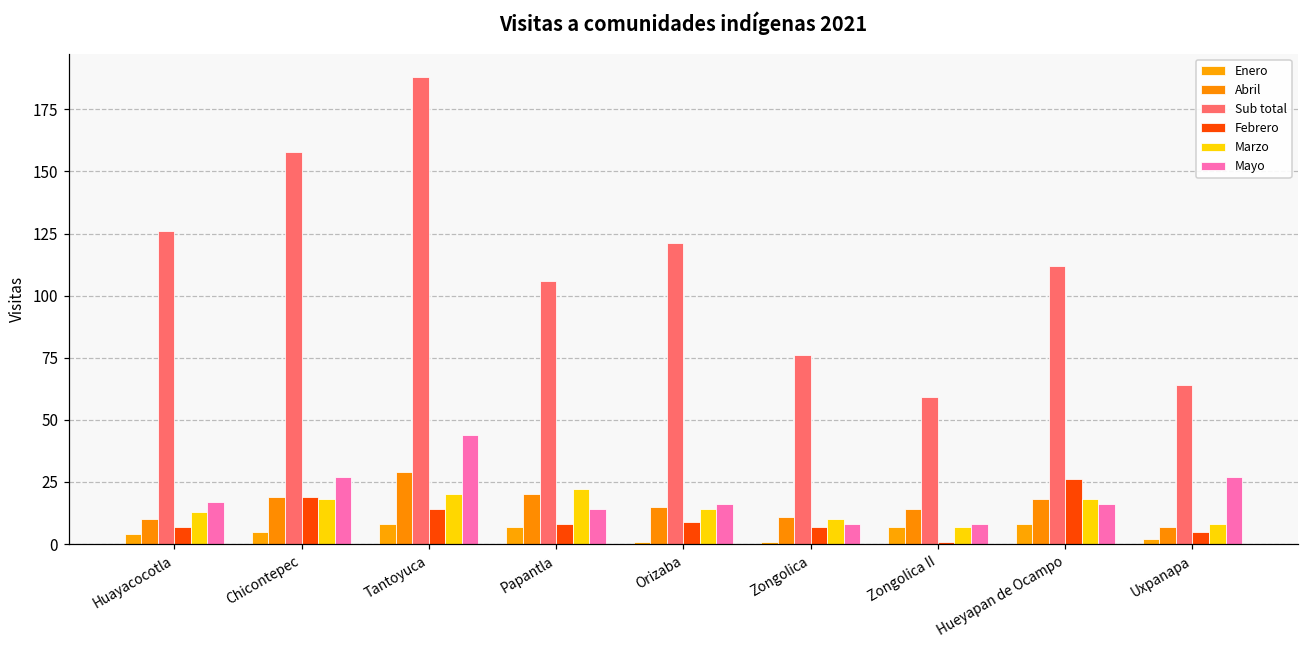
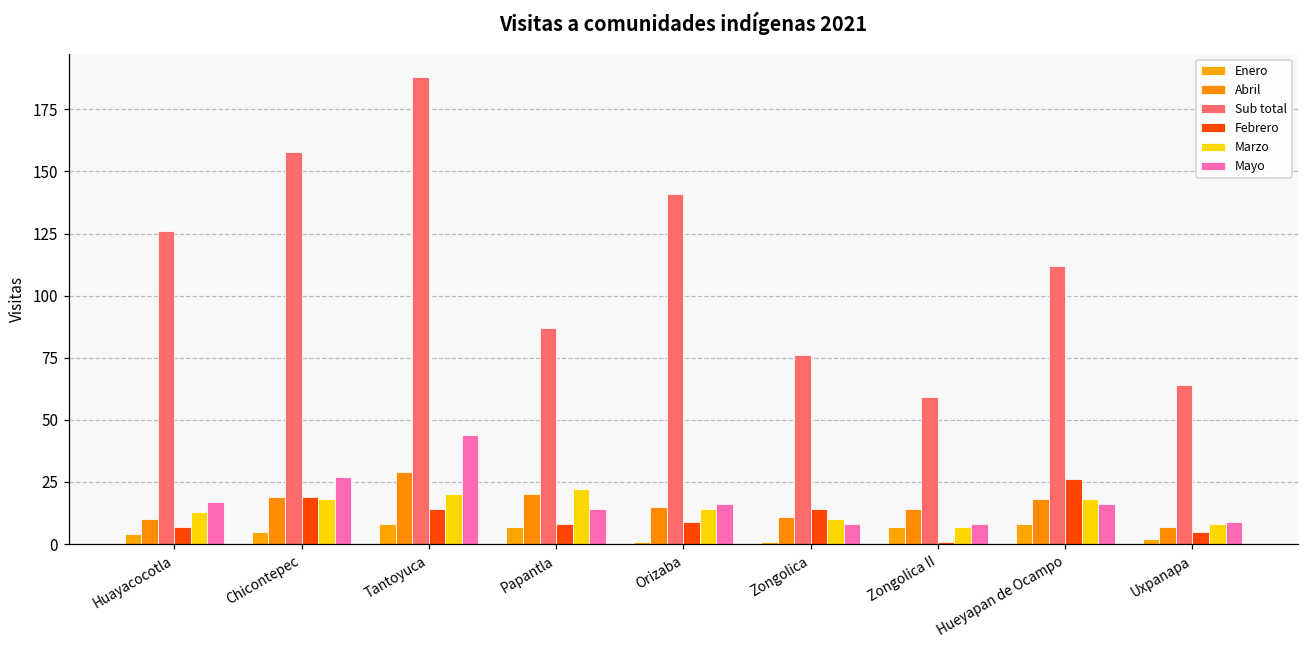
Sub total, Papantla: 106 -> 87
Sub total, Orizaba: 121 -> 141
Febrero, Zongolica: 7 -> 14
Mayo, Uxpanapa: 27 -> 9
